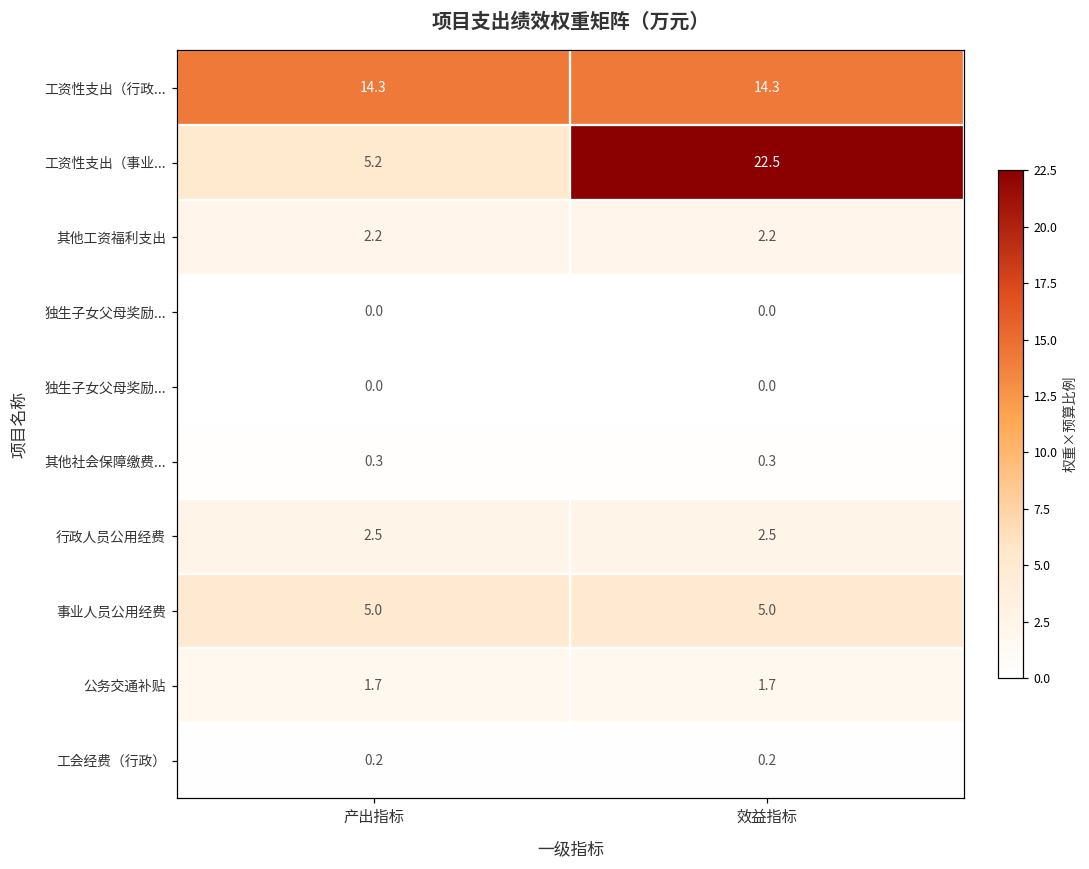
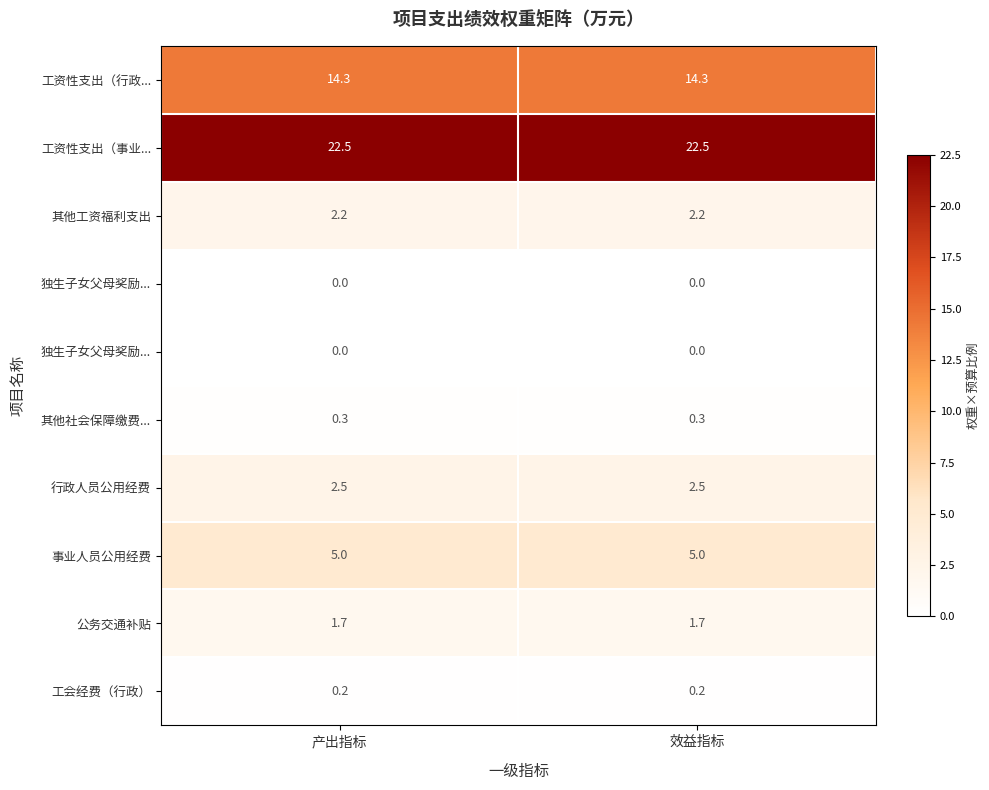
工资性支出（事业..., 产出指标: 5.2 -> 22.5
